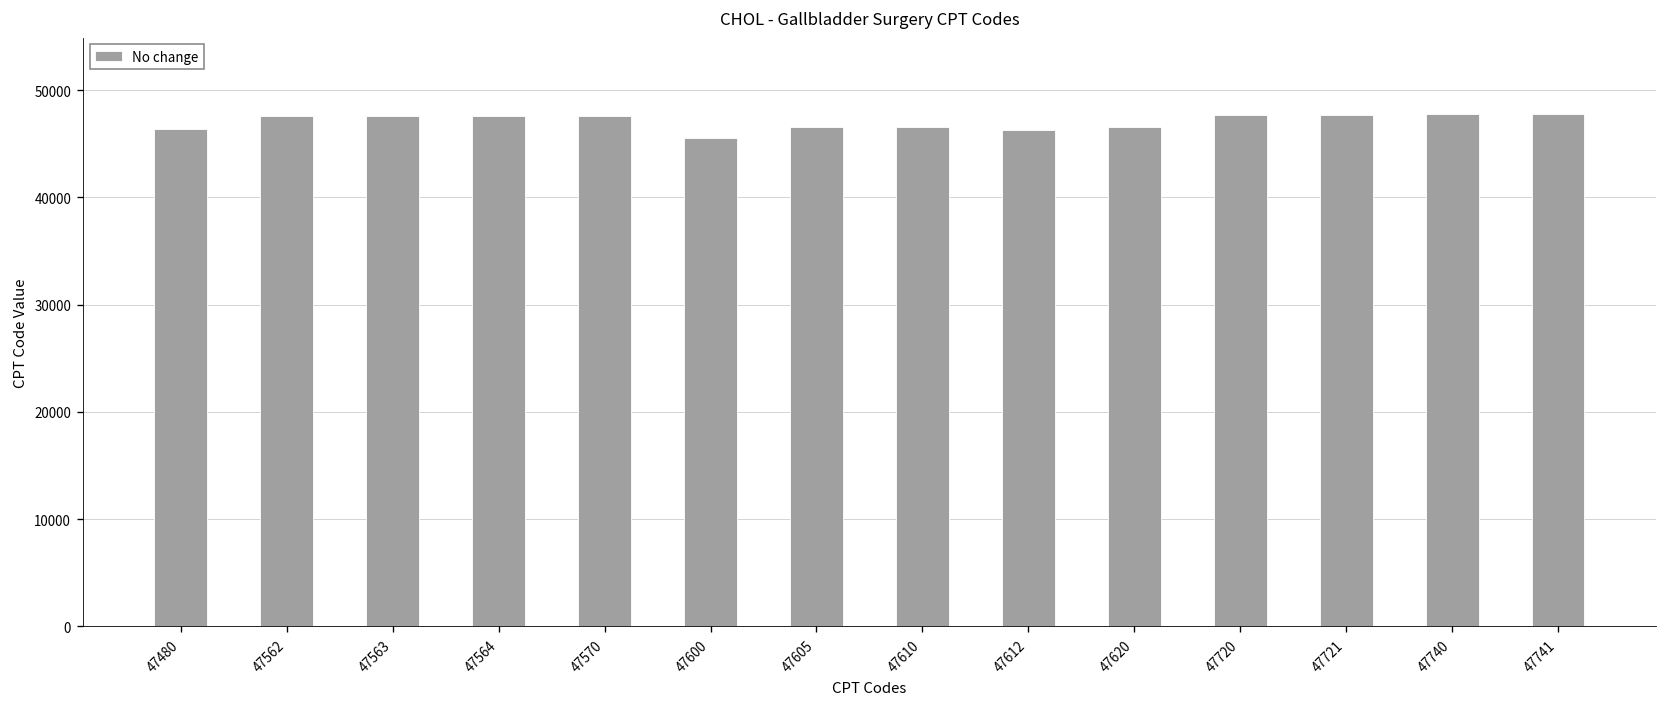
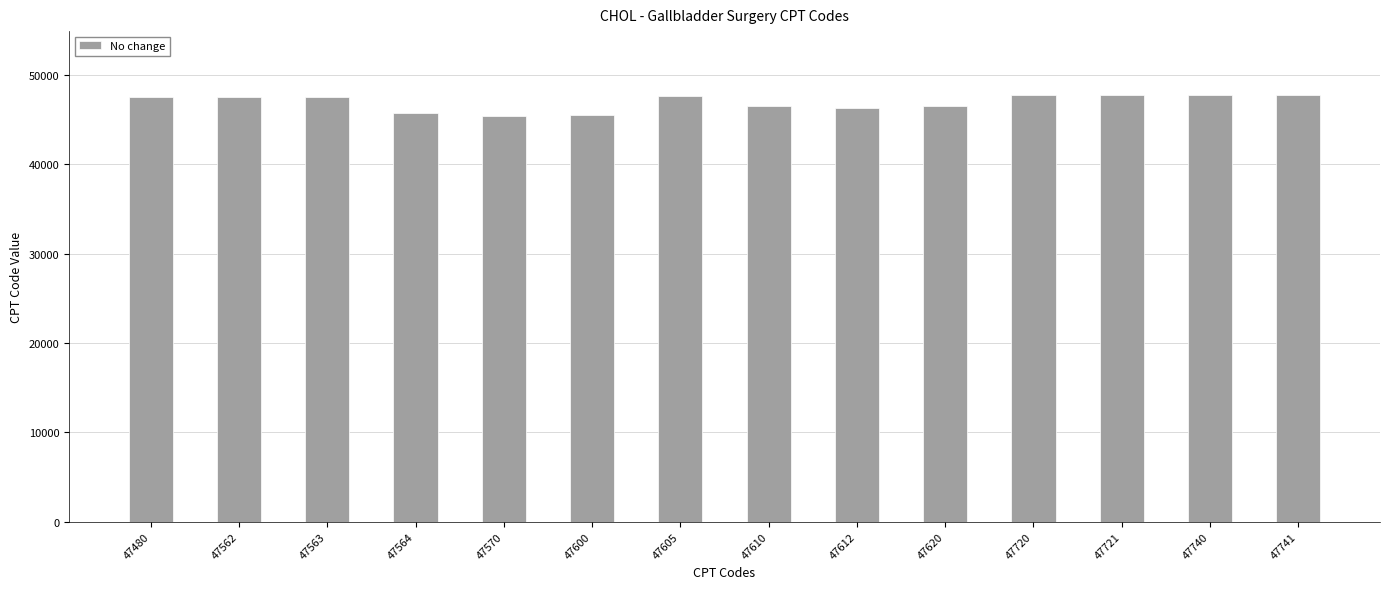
47480: 46000 -> 47000
47564: 48000 -> 46000
47570: 48000 -> 45000
47605: 47000 -> 48000
